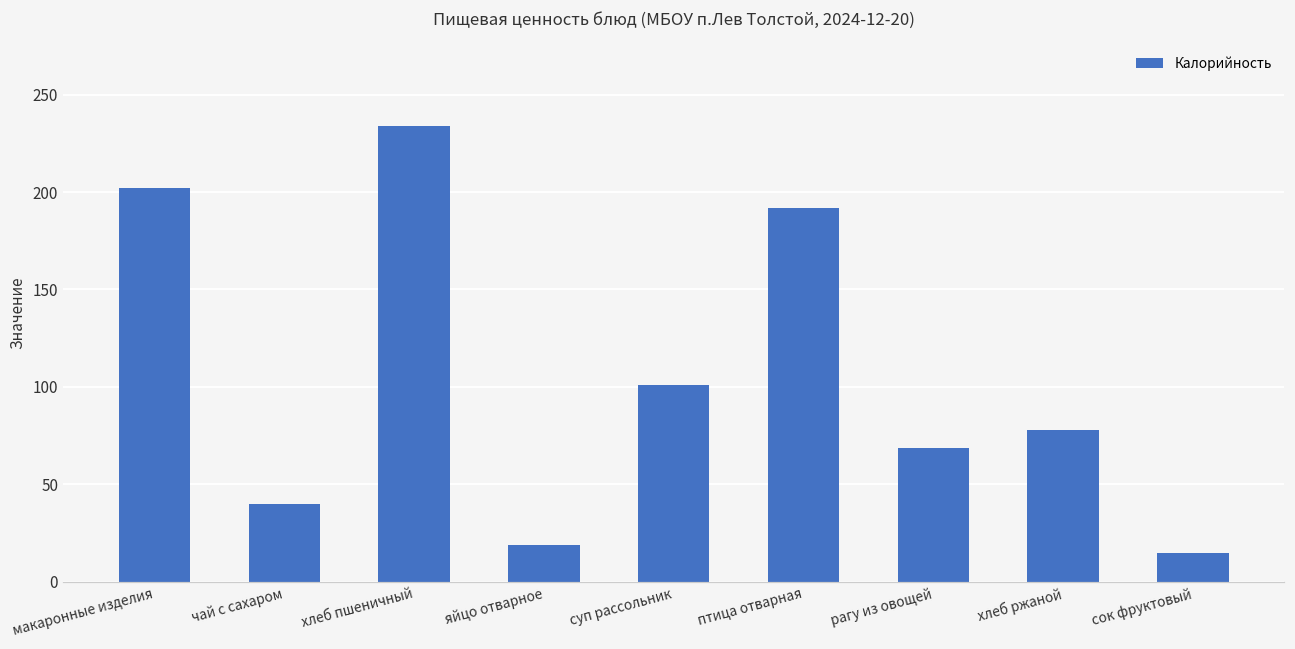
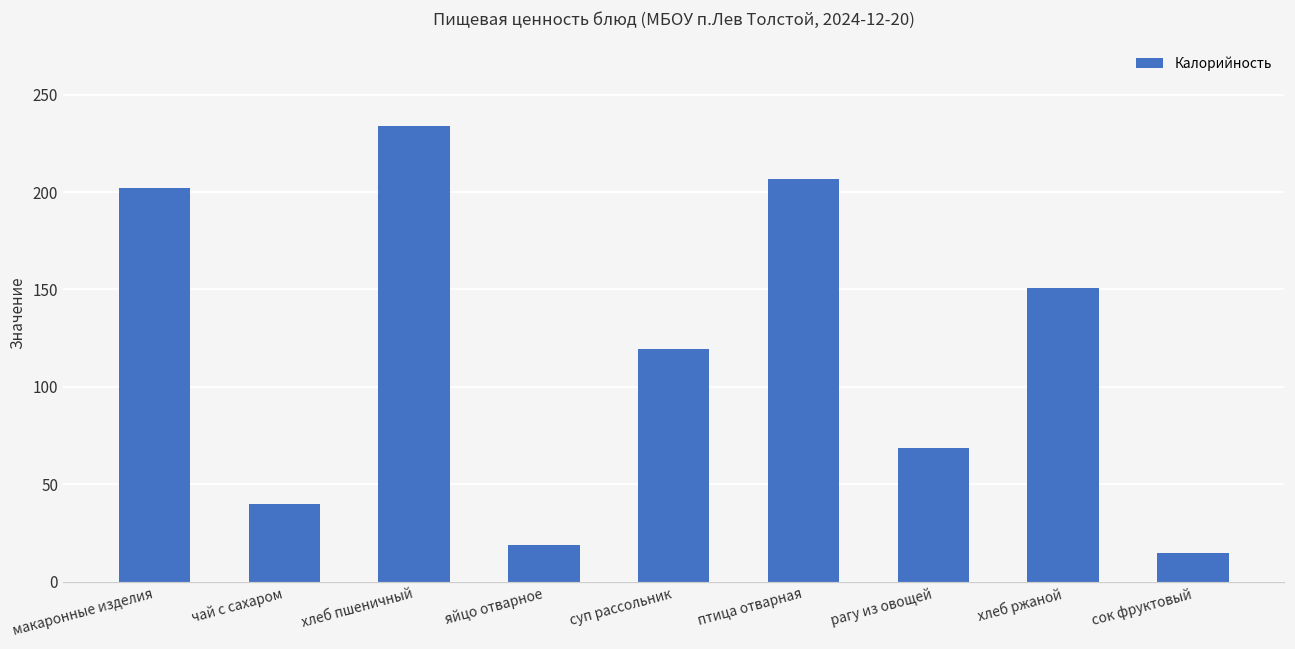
суп рассольник: 101 -> 119
птица отварная: 192 -> 207
хлеб ржаной: 78 -> 151
